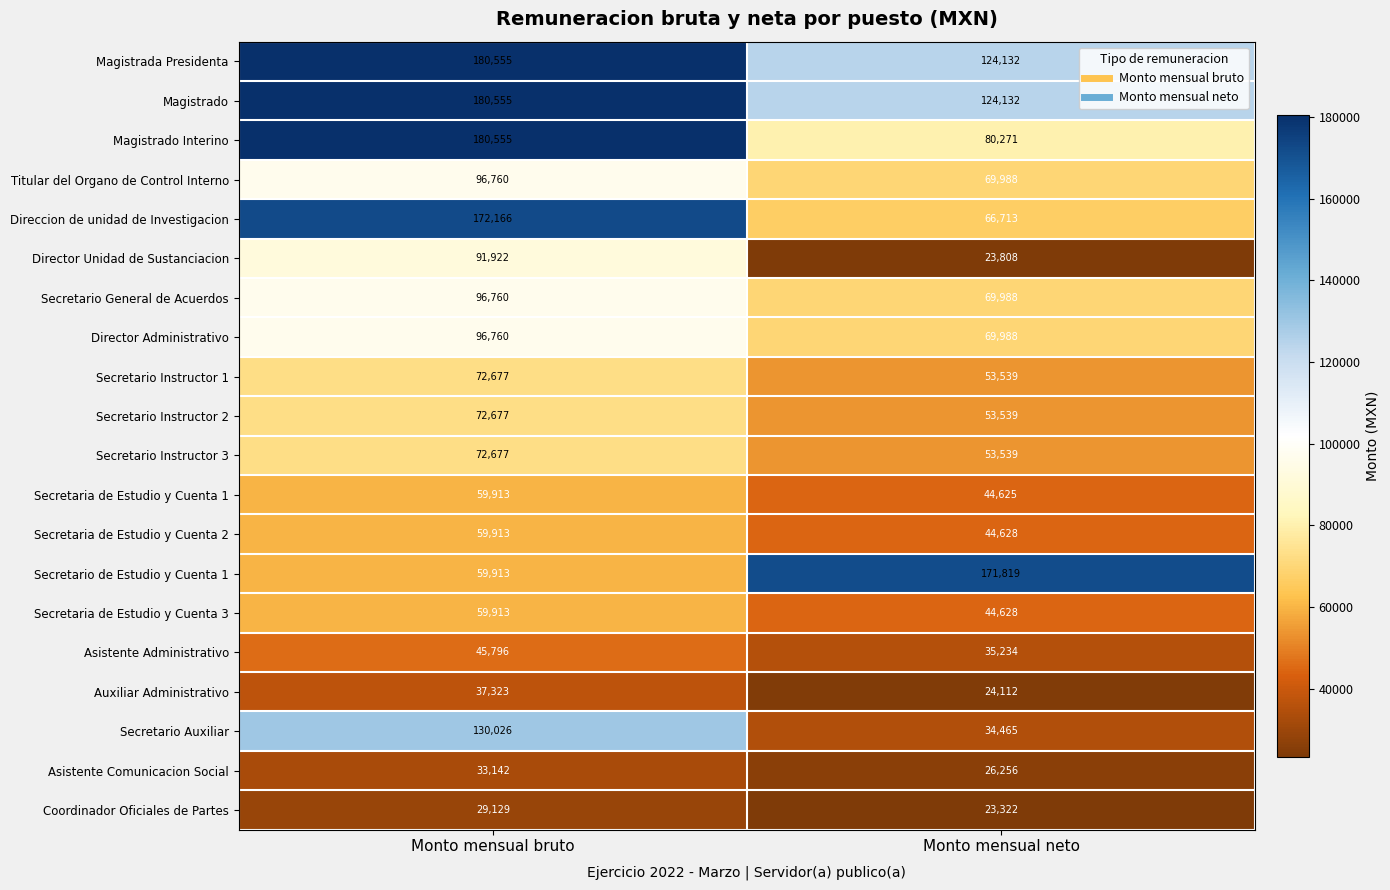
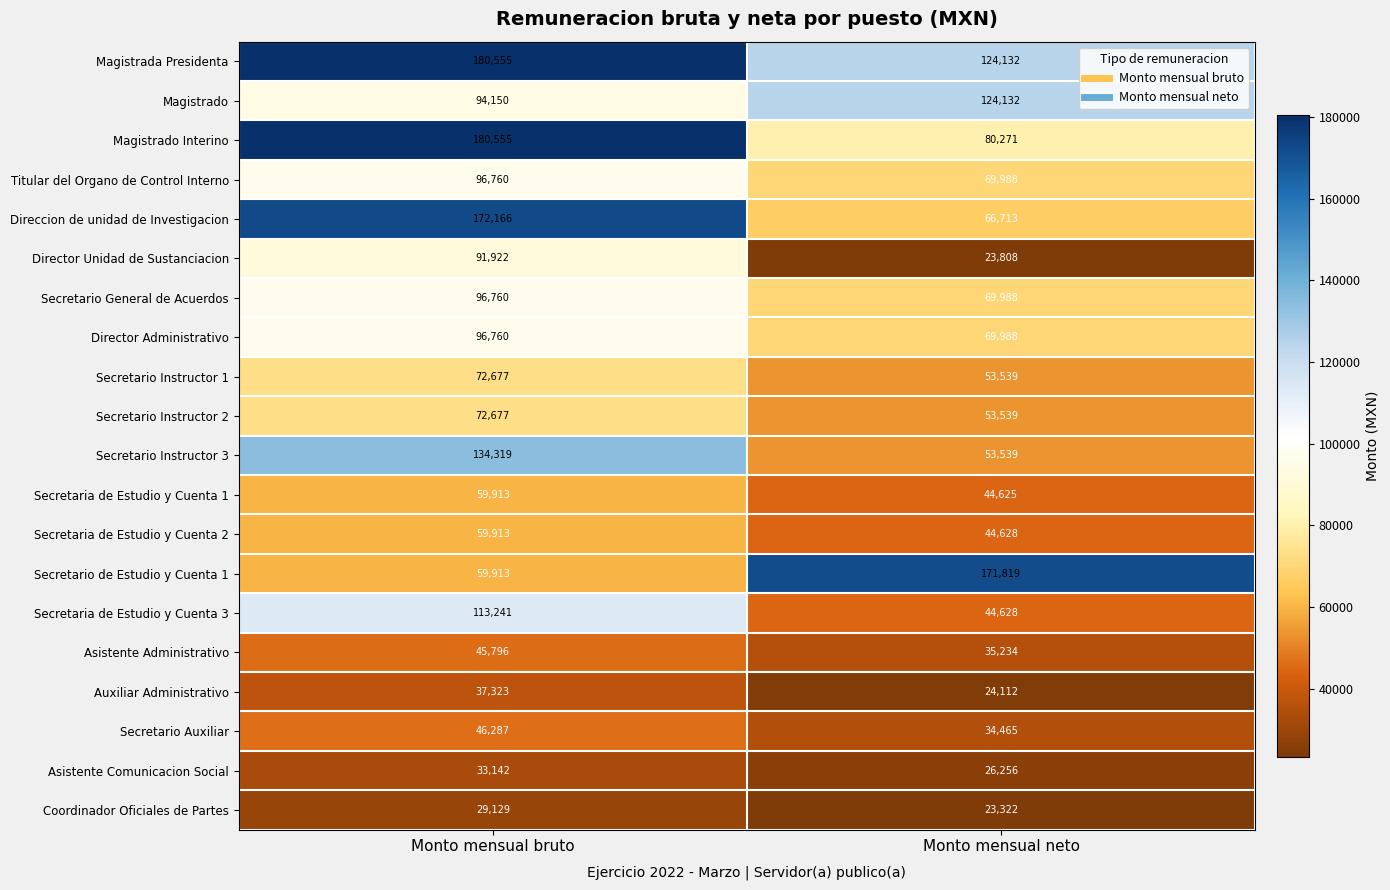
Magistrado, Monto mensual bruto: 180,555 -> 94,150
Secretario Instructor 3, Monto mensual bruto: 72,677 -> 134,319
Secretaria de Estudio y Cuenta 3, Monto mensual bruto: 59,913 -> 113,241
Secretario Auxiliar, Monto mensual bruto: 130,026 -> 46,287
